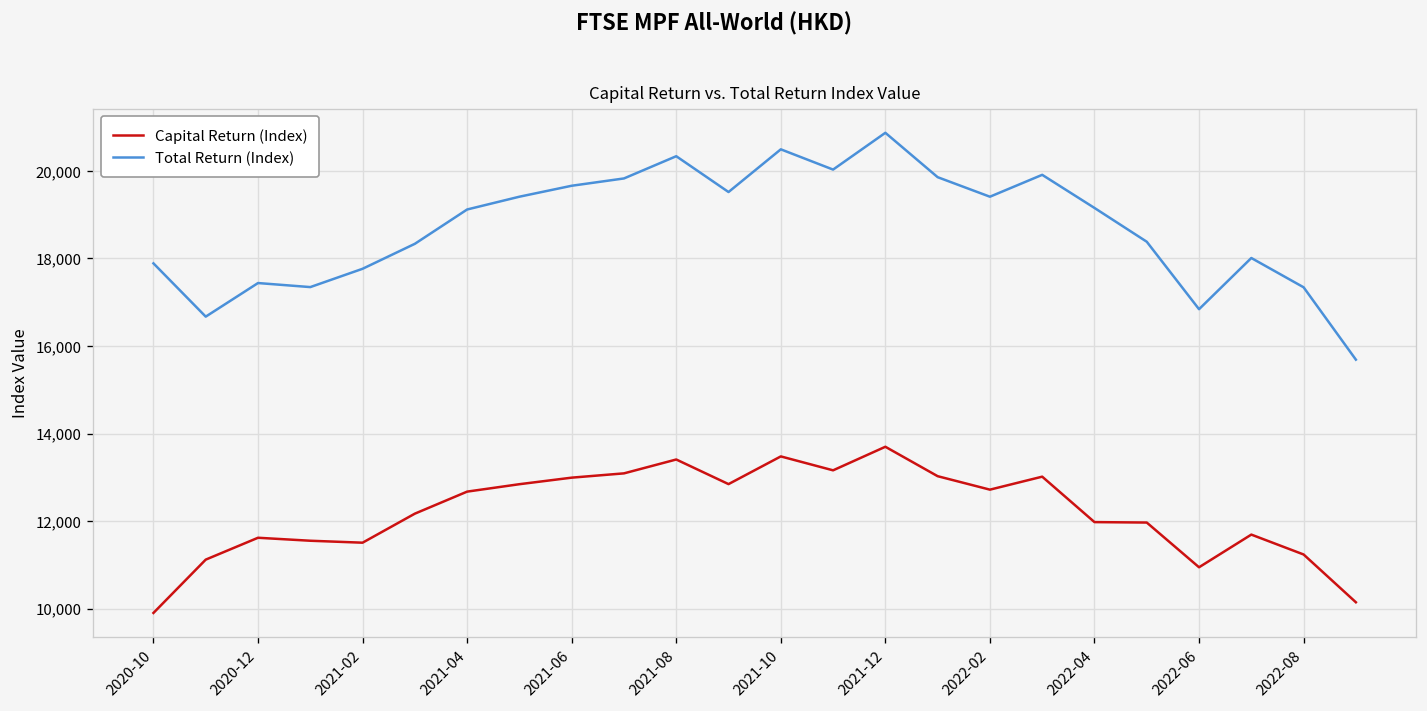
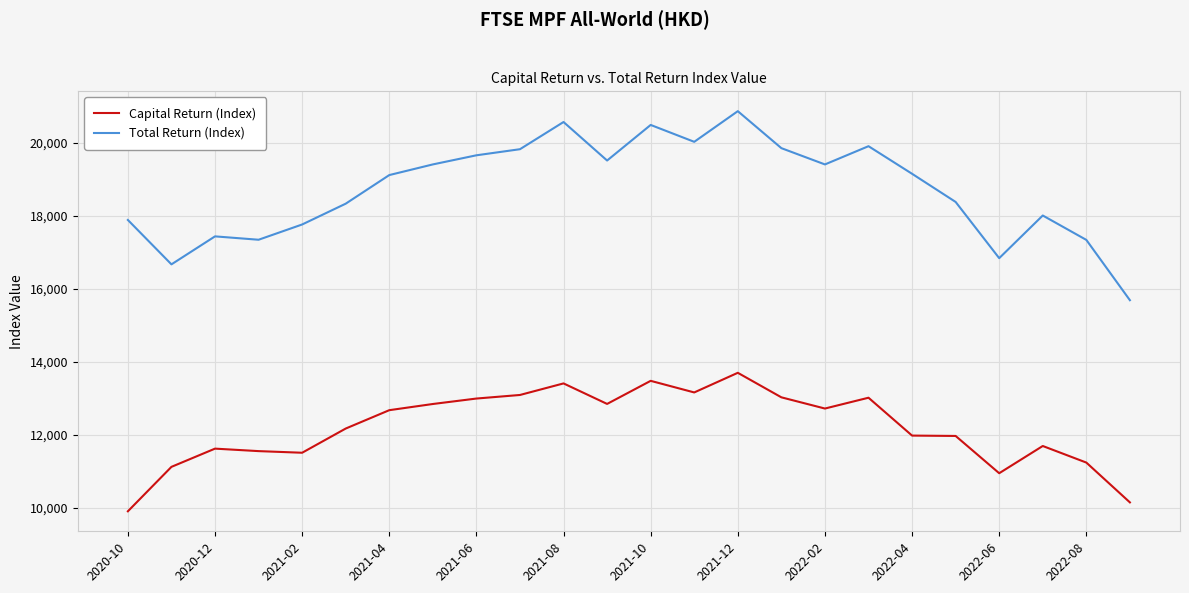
Total Return (Index), 2021-08: 20,300 -> 20,600
